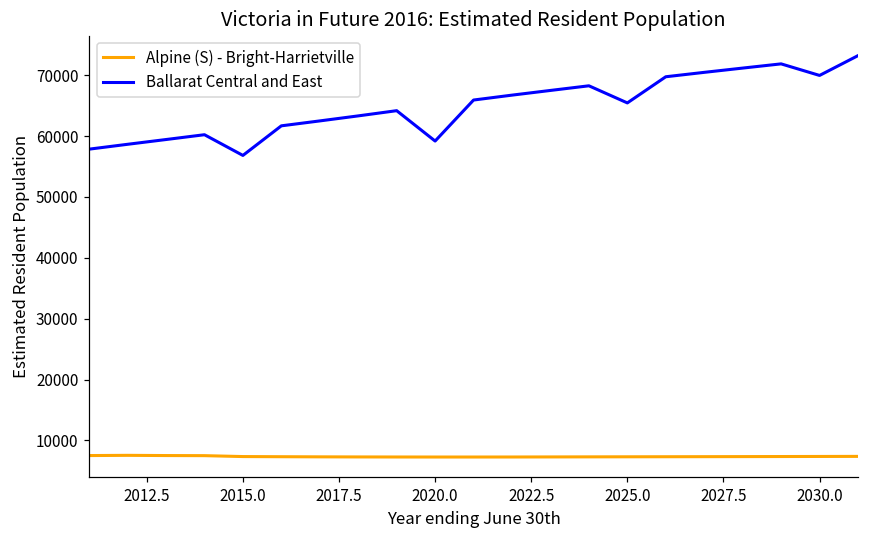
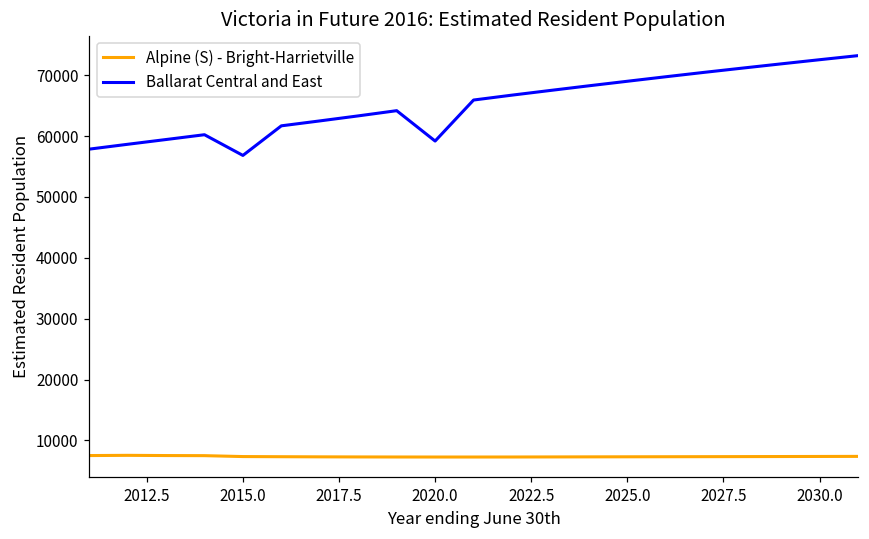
Ballarat Central and East, 2025.0: 65000 -> 69000
Ballarat Central and East, 2030.0: 70000 -> 73000
